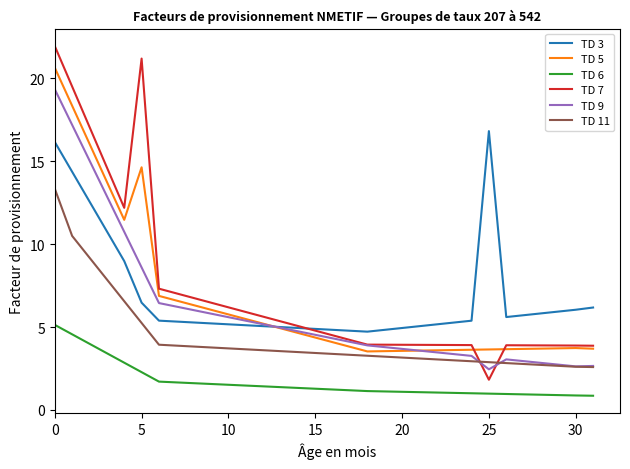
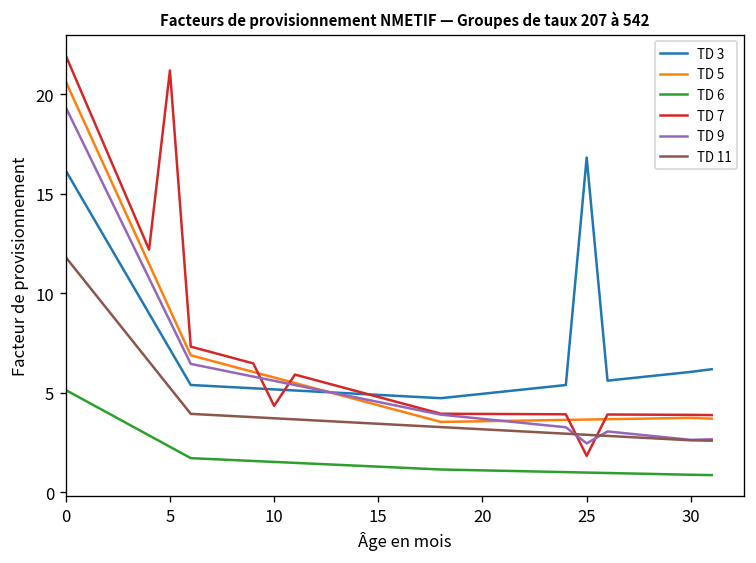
TD 11, 0: 13.3 -> 11.8
TD 3, 5: 6.5 -> 7.2
TD 5, 5: 14.6 -> 9.2
TD 7, 10: 6.2 -> 4.3
